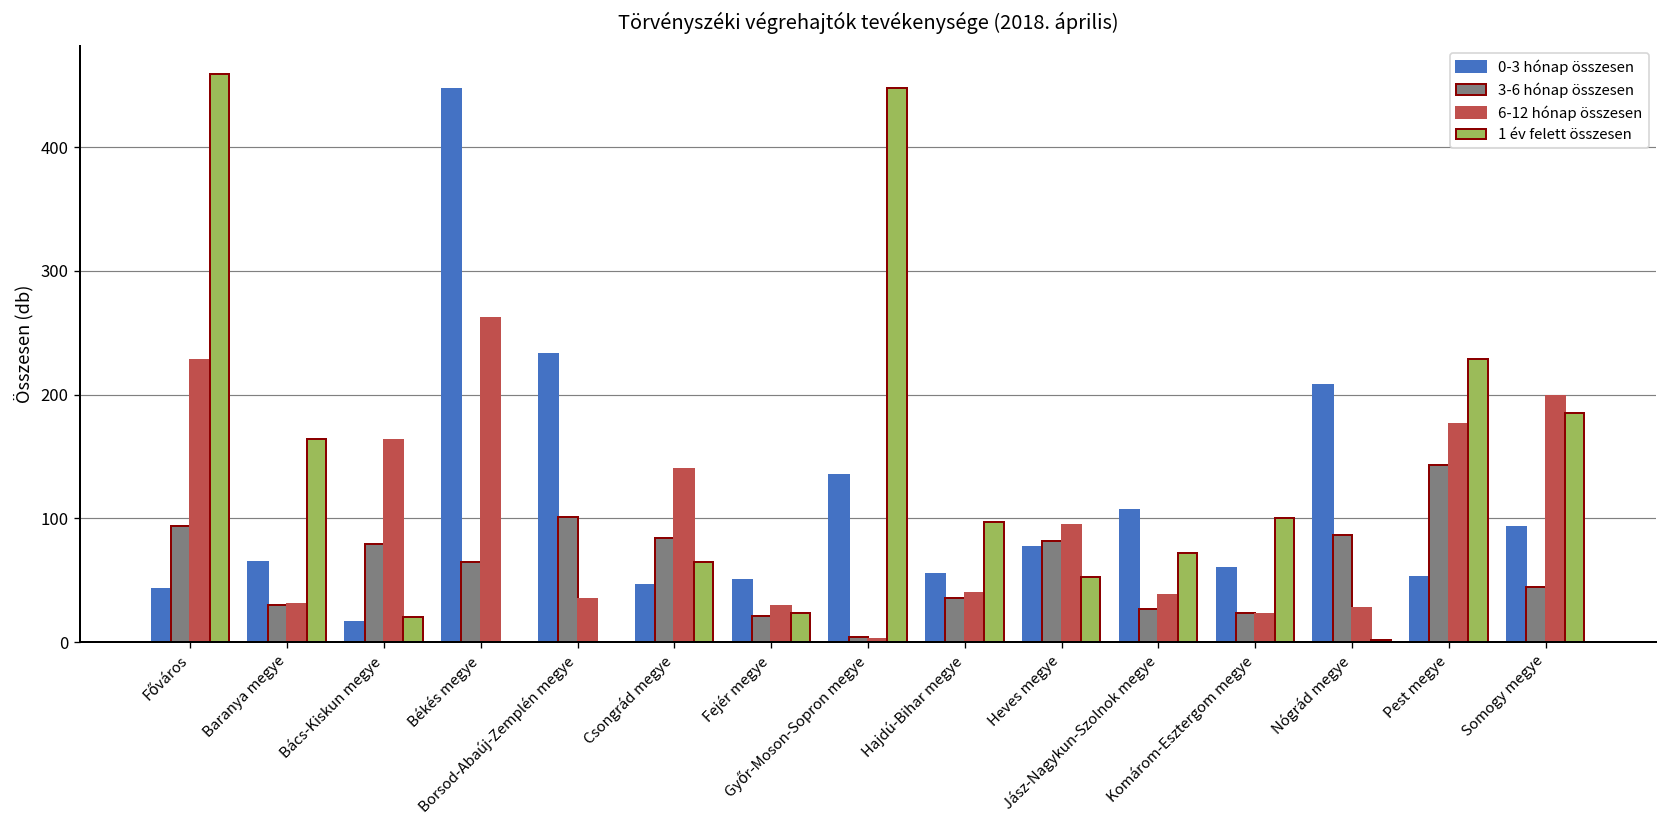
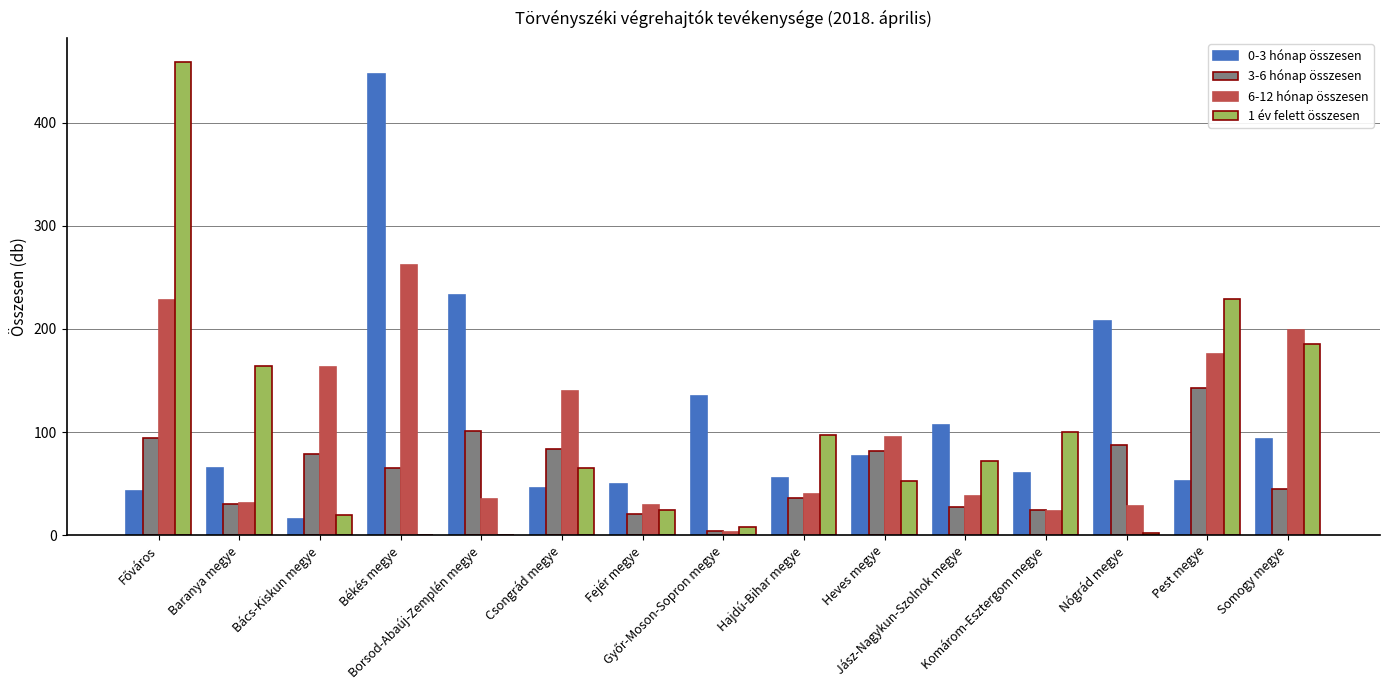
1 év felett összesen, Győr-Moson-Sopron megye: 448 -> 8
